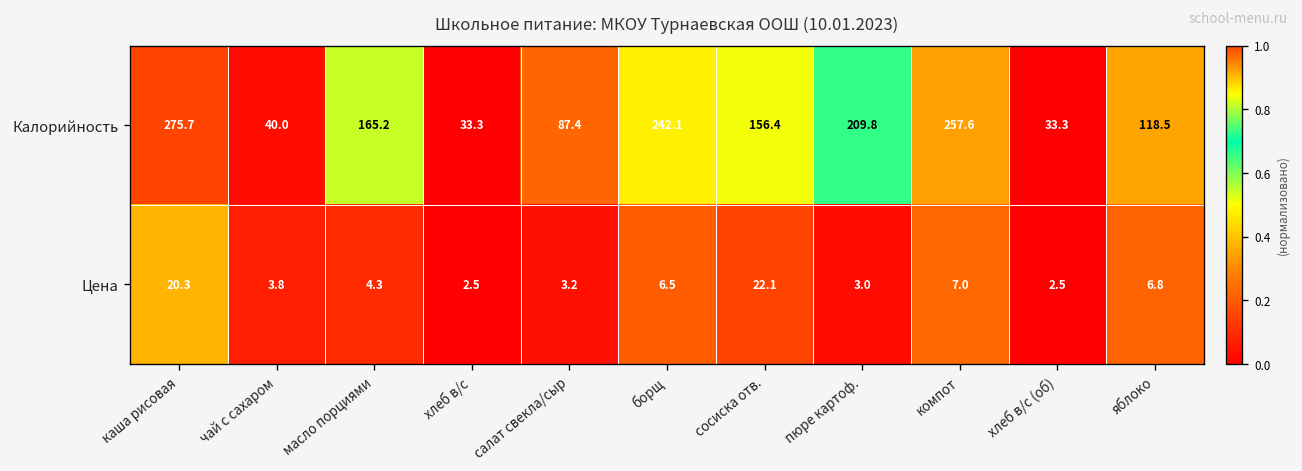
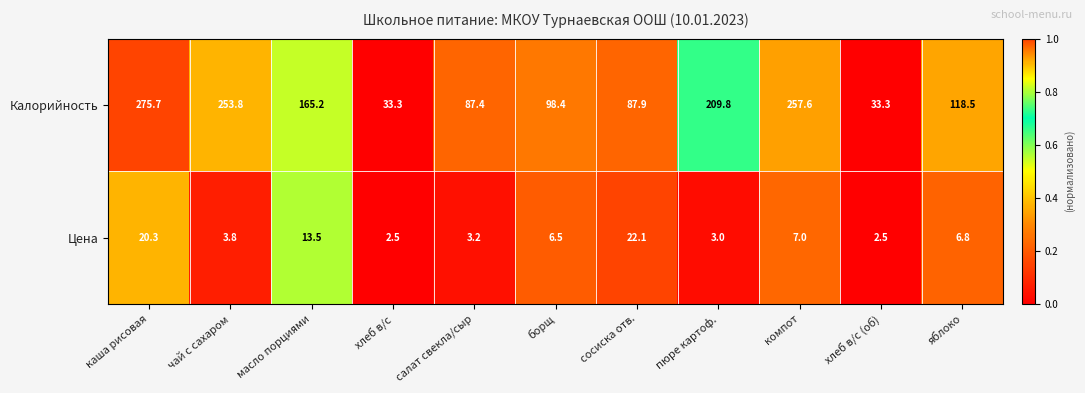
Калорийность, чай с сахаром: 40.0 -> 253.8
Калорийность, борщ: 242.1 -> 98.4
Калорийность, сосиска отв.: 156.4 -> 87.9
Цена, масло порциями: 4.3 -> 13.5
